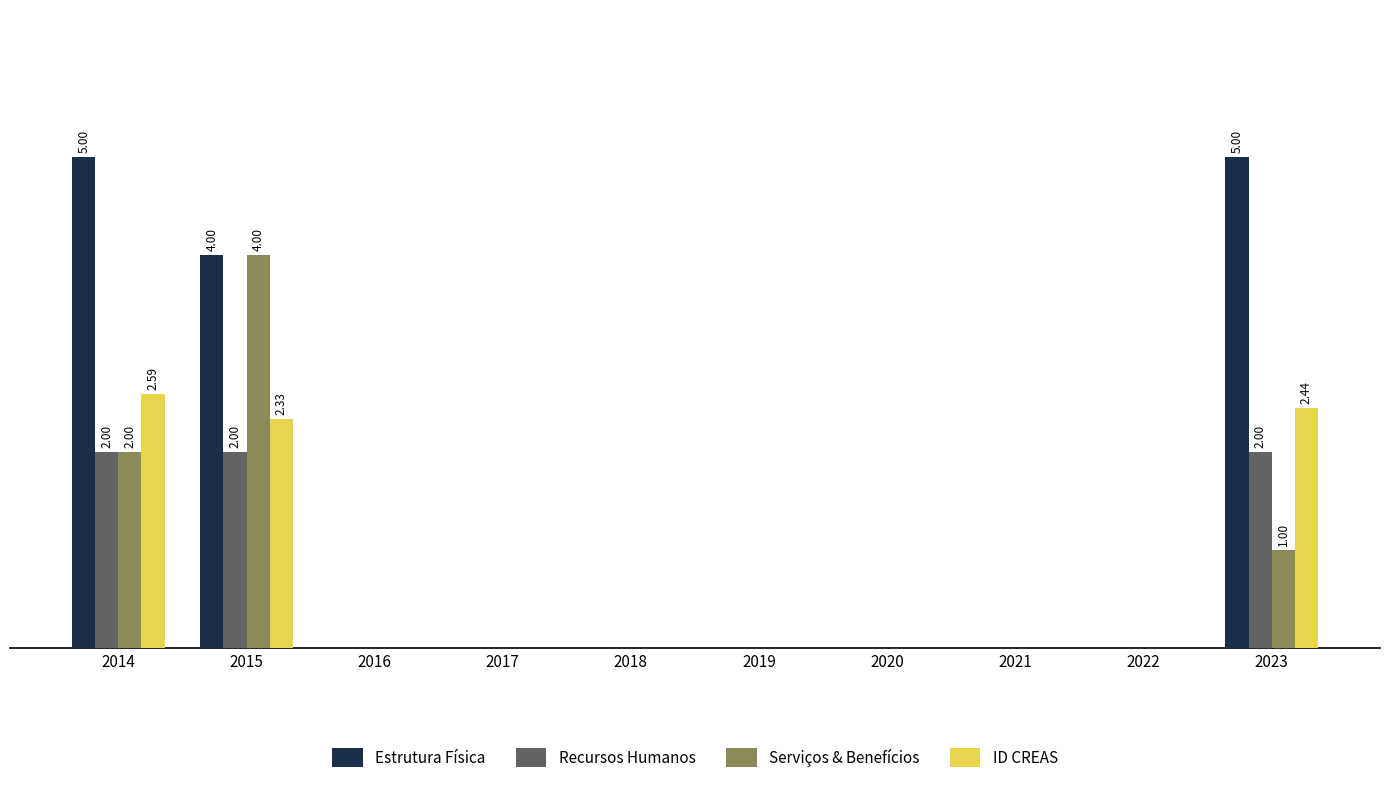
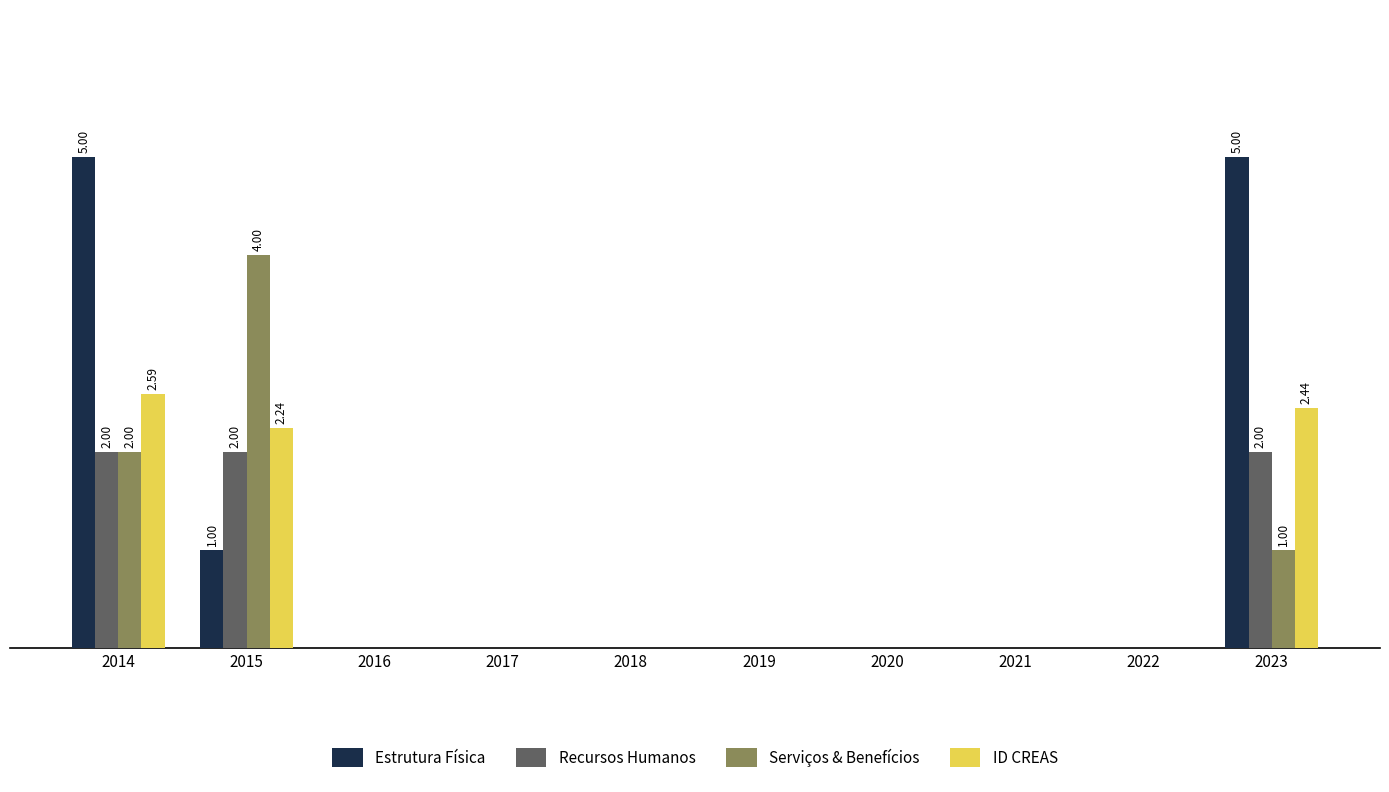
Estrutura Física, 2015: 4.00 -> 1.00
ID CREAS, 2015: 2.33 -> 2.24
